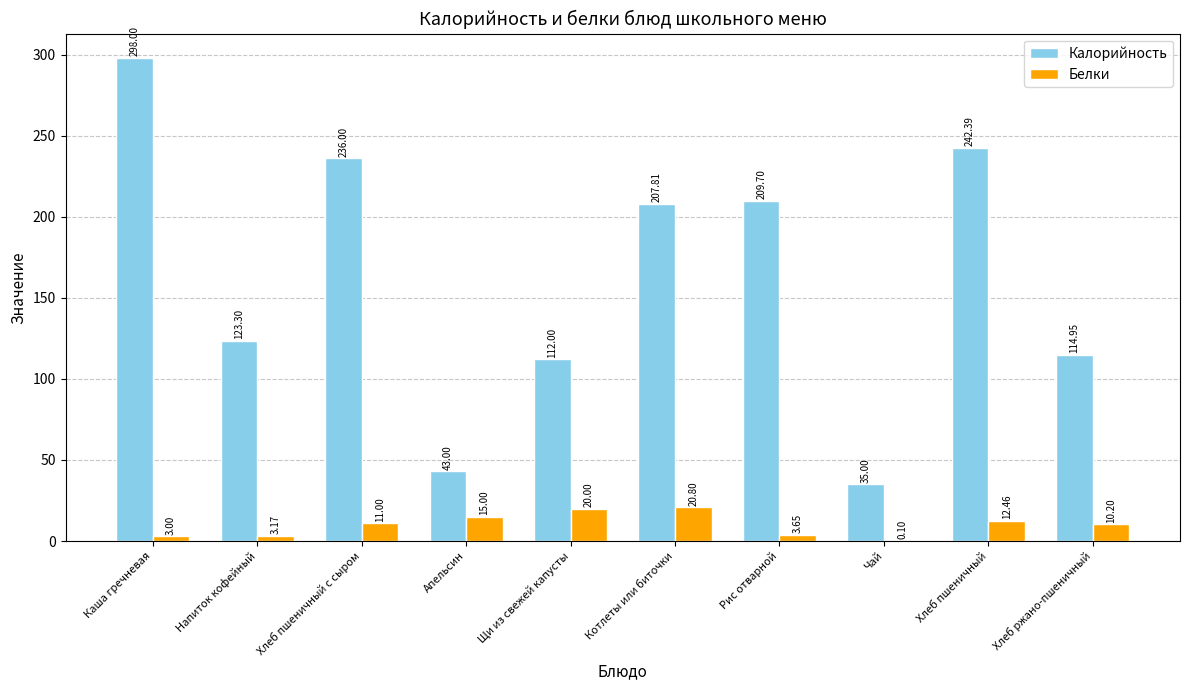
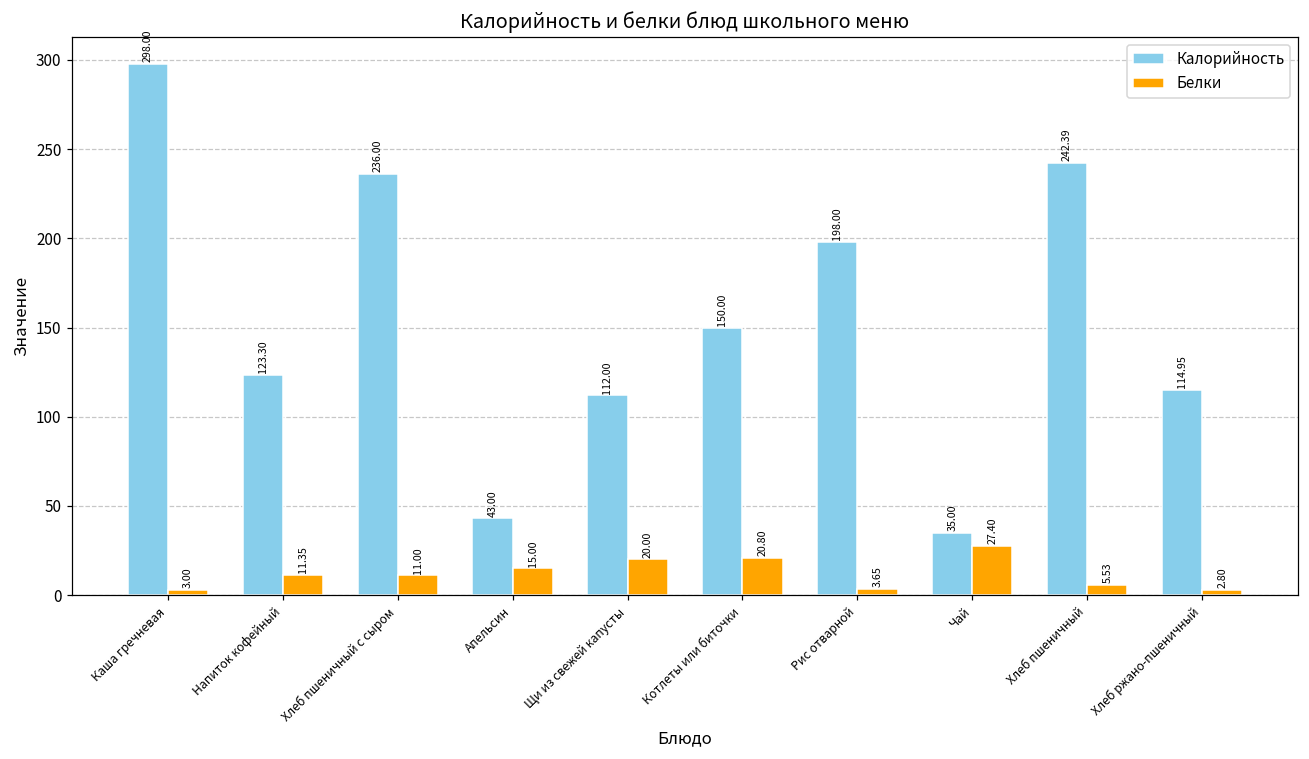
Белки, Напиток кофейный: 3.17 -> 11.35
Калорийность, Котлеты или биточки: 207.81 -> 150.00
Калорийность, Рис отварной: 209.70 -> 198.00
Белки, Чай: 0.10 -> 27.40
Белки, Хлеб пшеничный: 12.46 -> 5.53
Белки, Хлеб ржано-пшеничный: 10.20 -> 2.80
